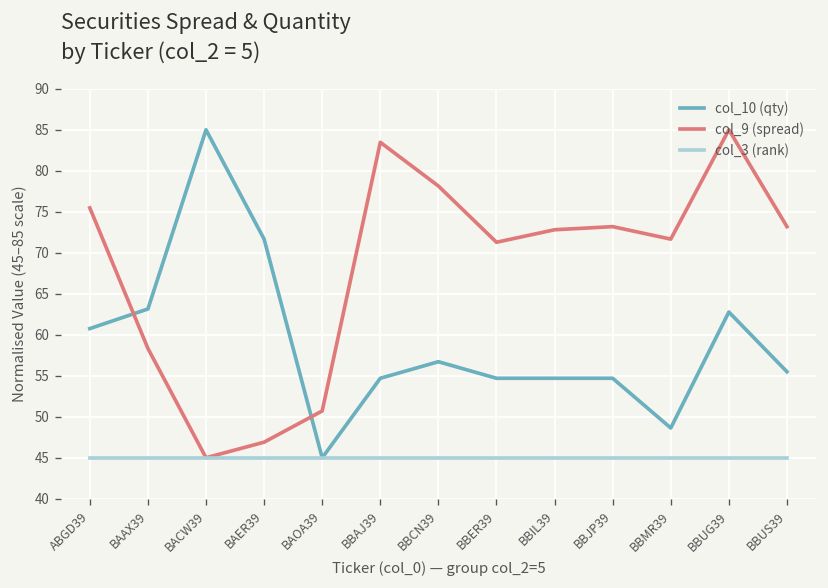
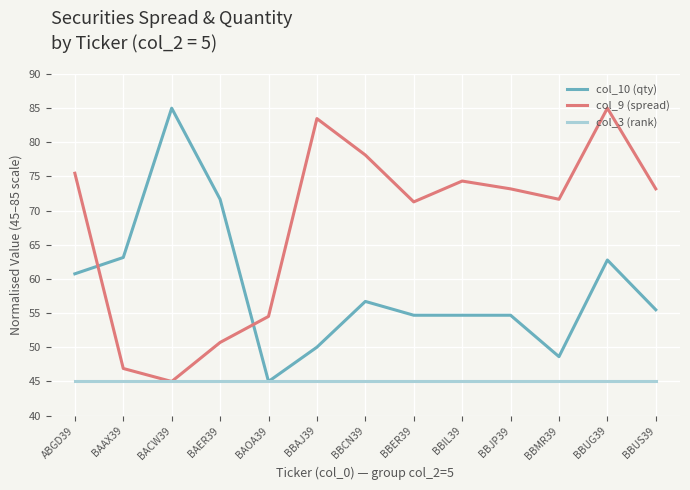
col_9 (spread), BAAX39: 58 -> 47
col_9 (spread), BAER39: 47 -> 51
col_9 (spread), BAOA39: 51 -> 55
col_10 (qty), BBAJ39: 55 -> 50
col_9 (spread), BBIL39: 73 -> 74
